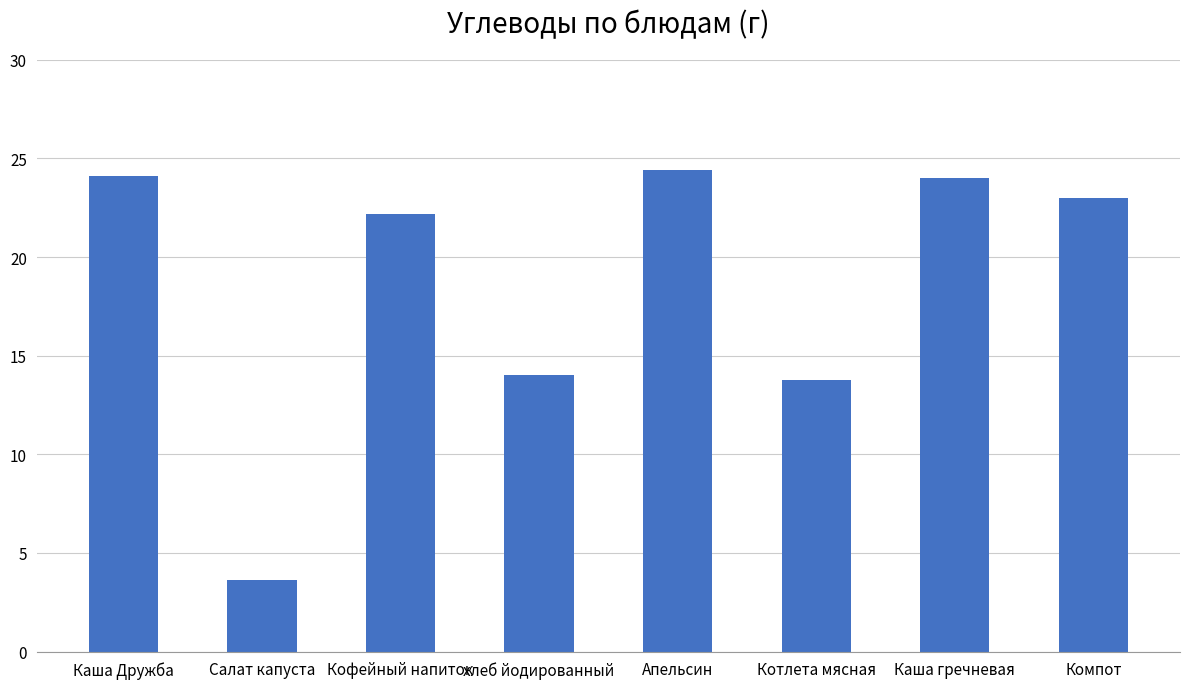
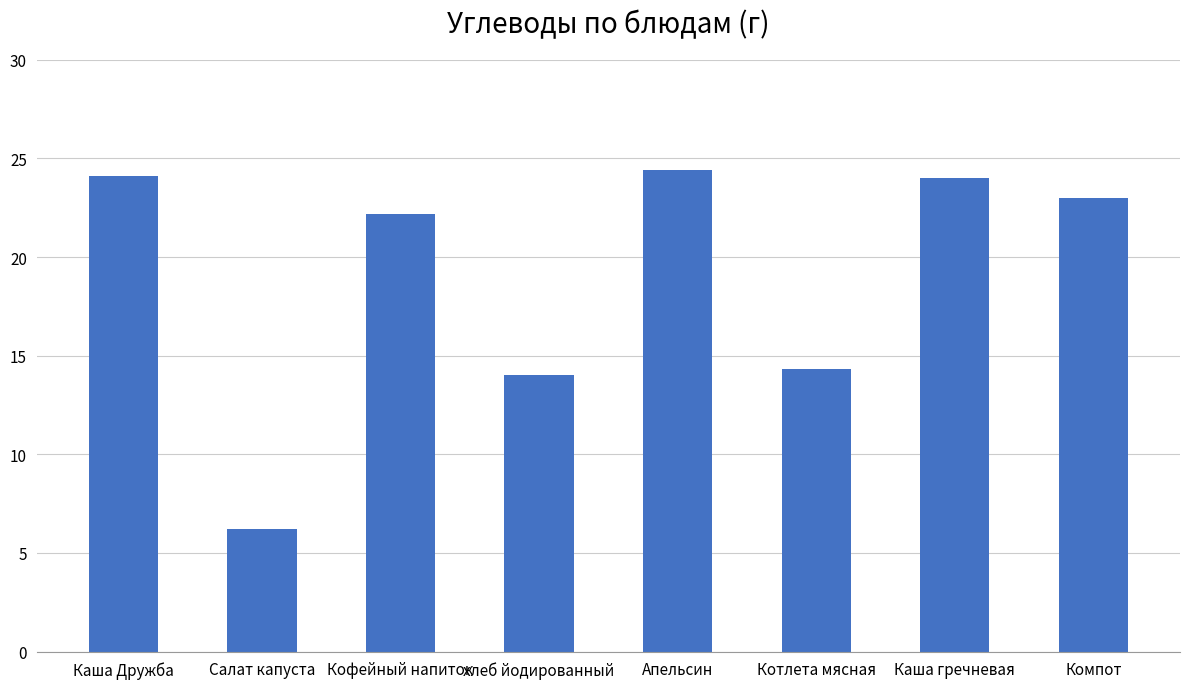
Салат капуста: 3.6 -> 6.2
Котлета мясная: 13.8 -> 14.3
